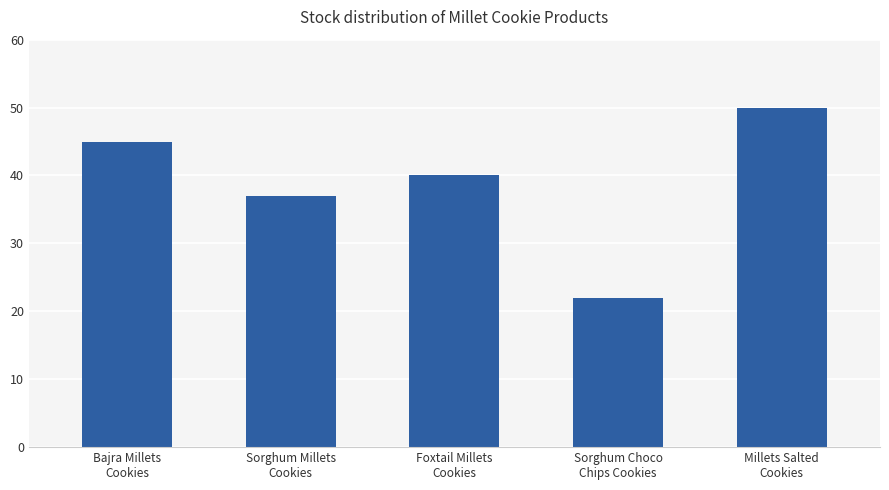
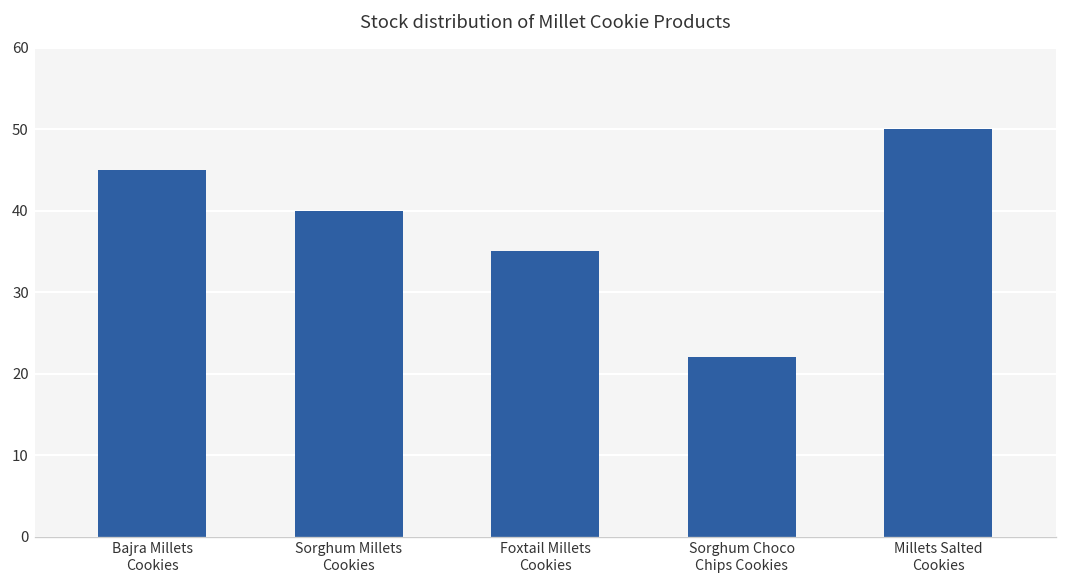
Sorghum Millets Cookies: 37 -> 40
Foxtail Millets Cookies: 40 -> 35
